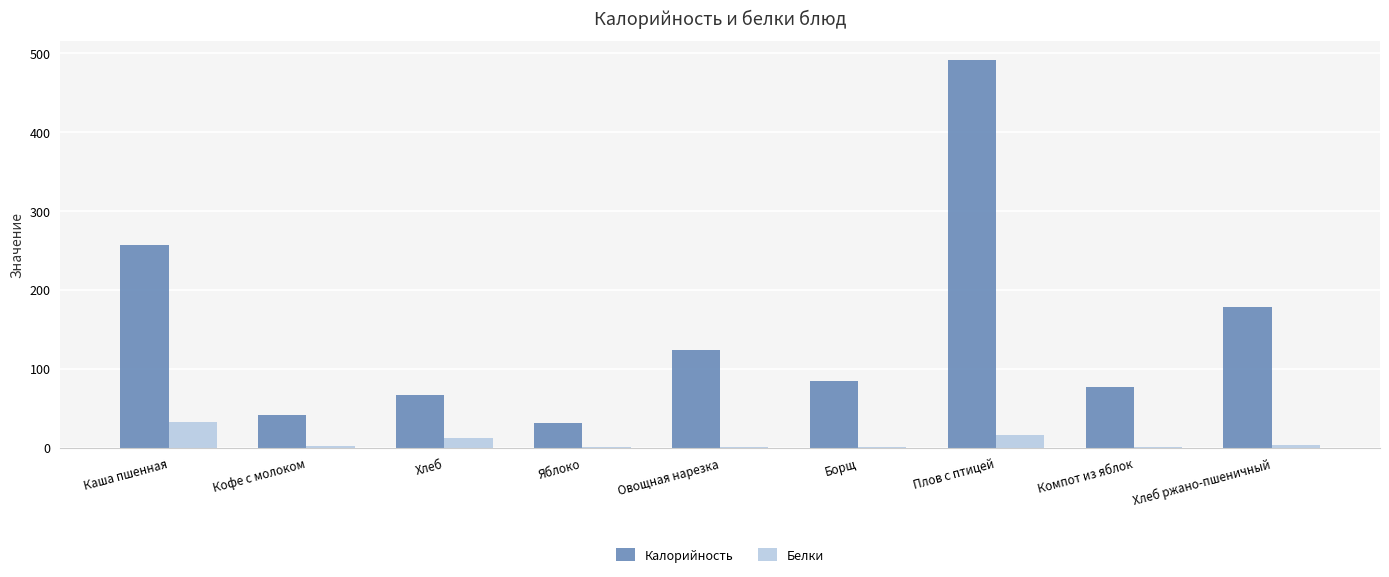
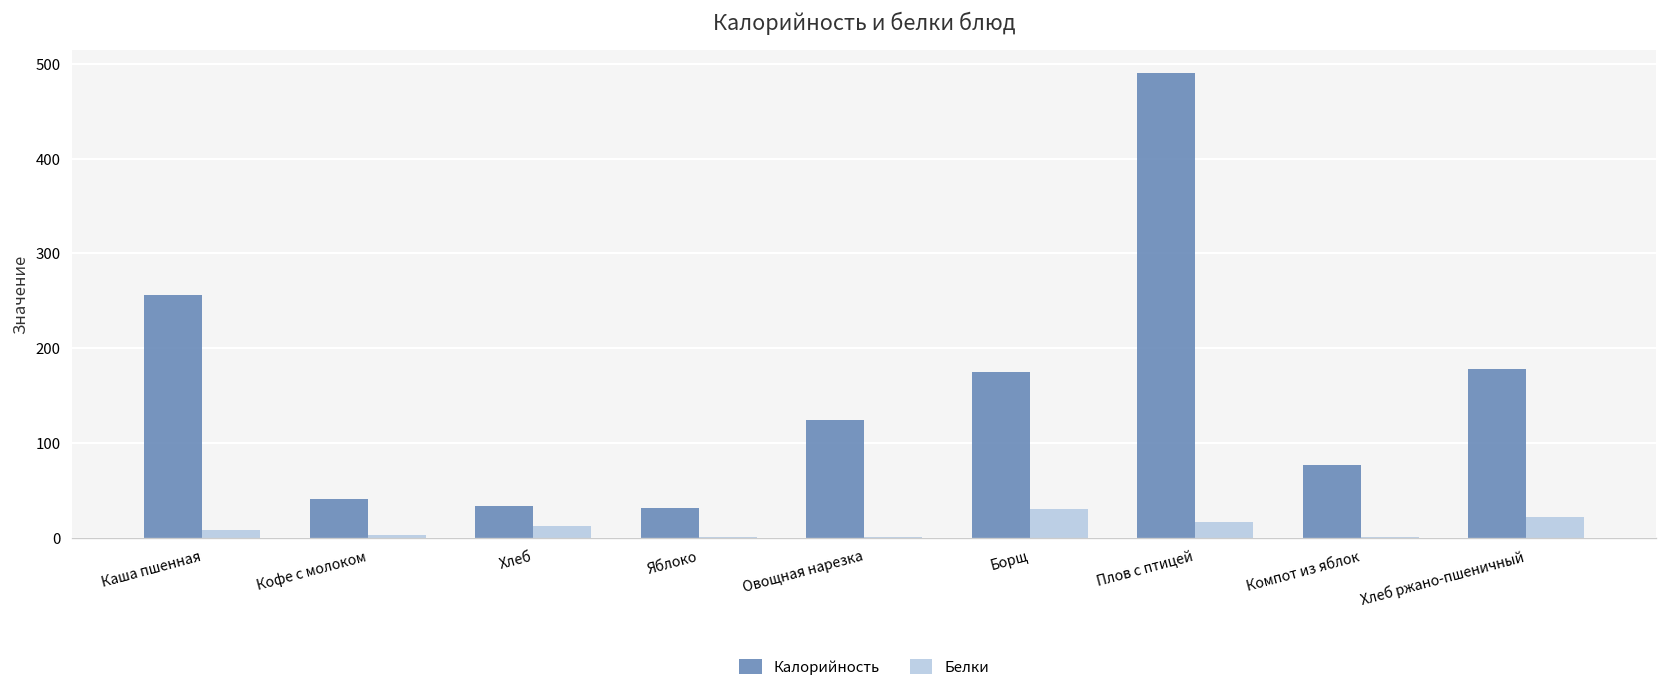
Белки, Каша пшенная: 30 -> 10
Калорийность, Хлеб: 70 -> 30
Калорийность, Борщ: 80 -> 180
Белки, Борщ: 0 -> 30
Белки, Хлеб ржано-пшеничный: 0 -> 20
